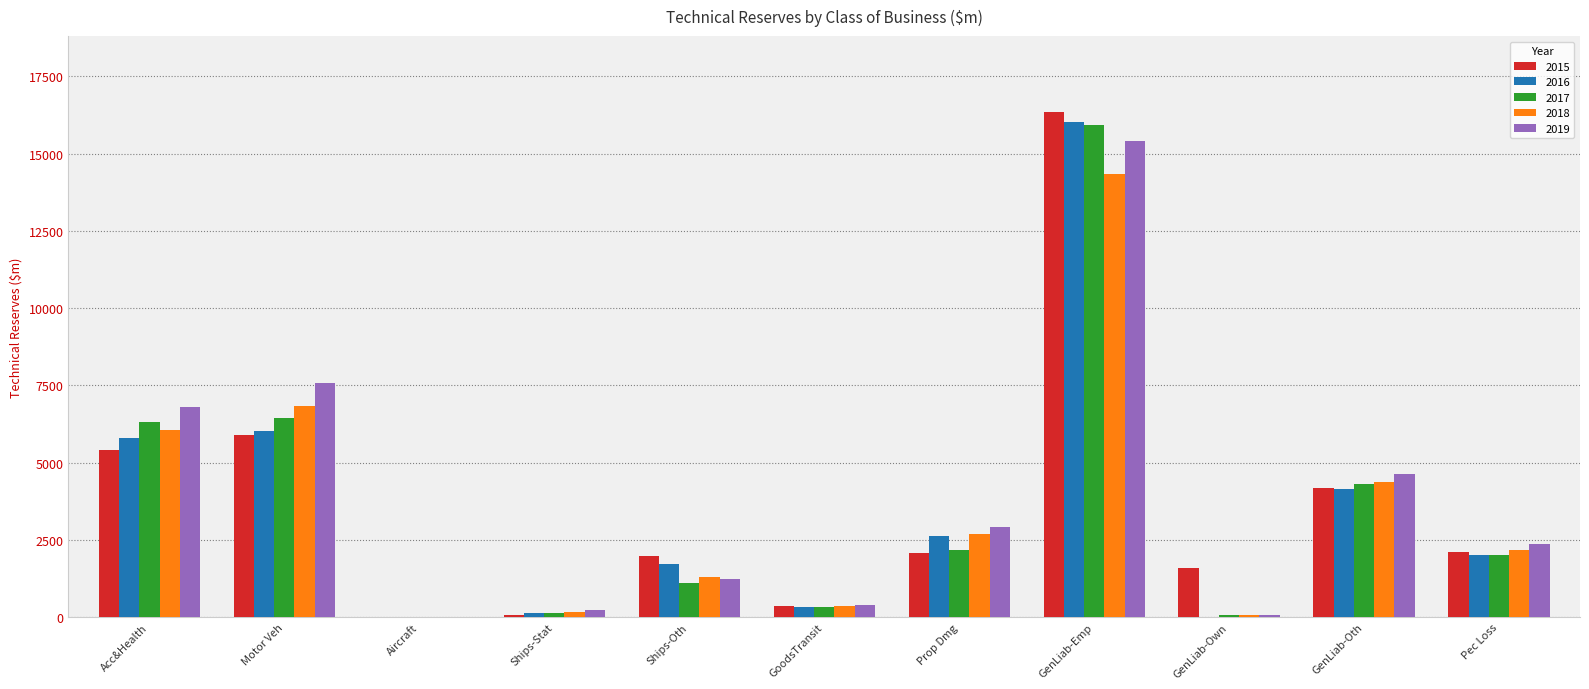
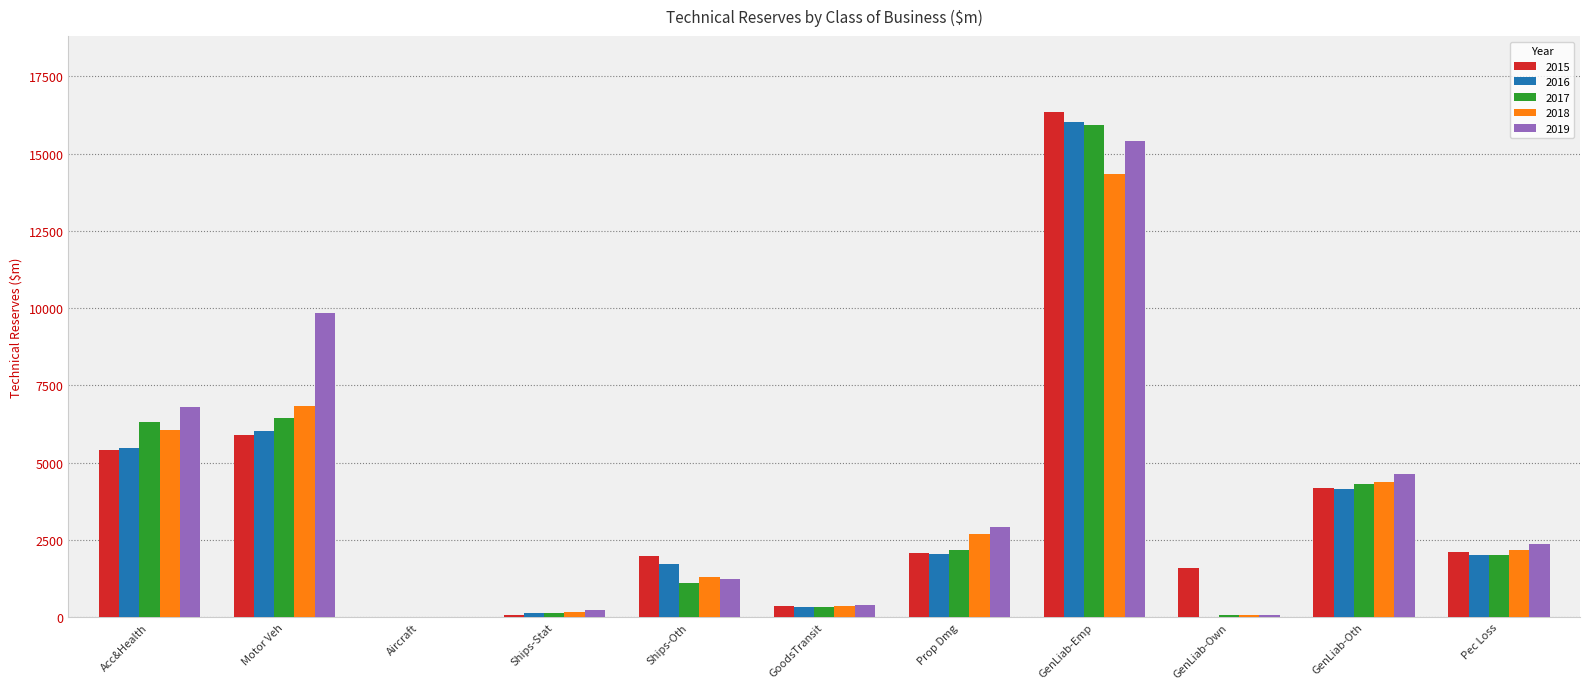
2016, Acc&Health: 5800 -> 5500
2019, Motor Veh: 7600 -> 9800
2016, Prop Dmg: 2600 -> 2100
